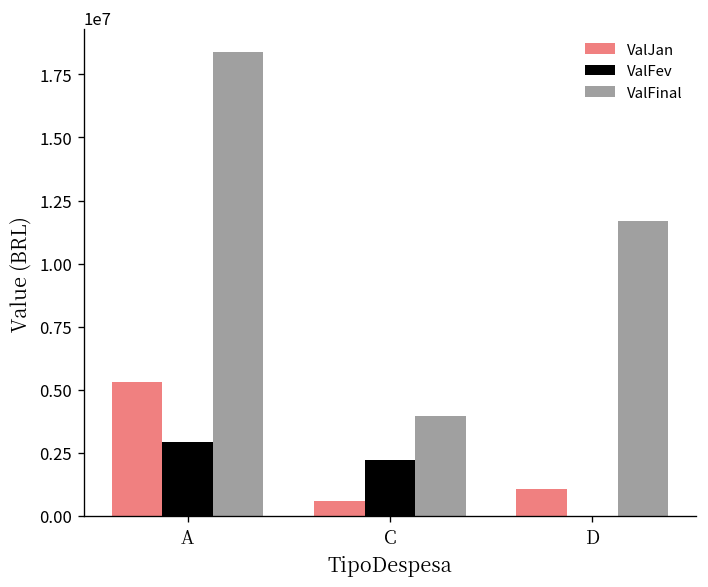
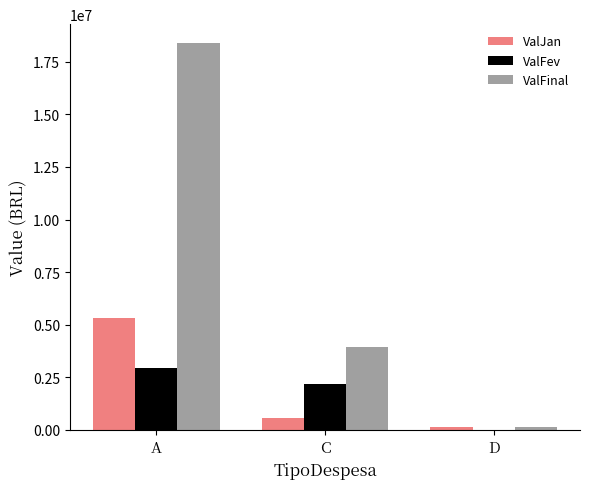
ValJan, D: 1100000 -> 100000
ValFinal, D: 11700000 -> 100000
